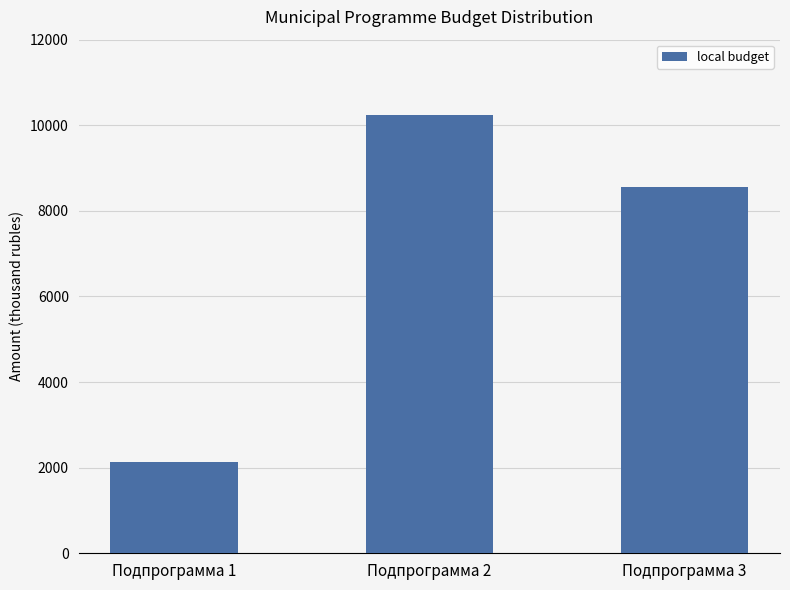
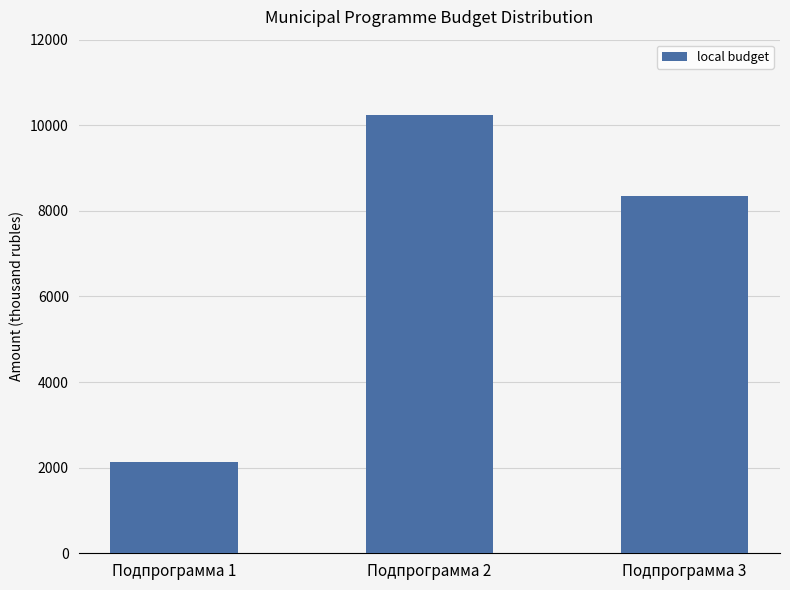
Подпрограмма 3: 8600 -> 8300
